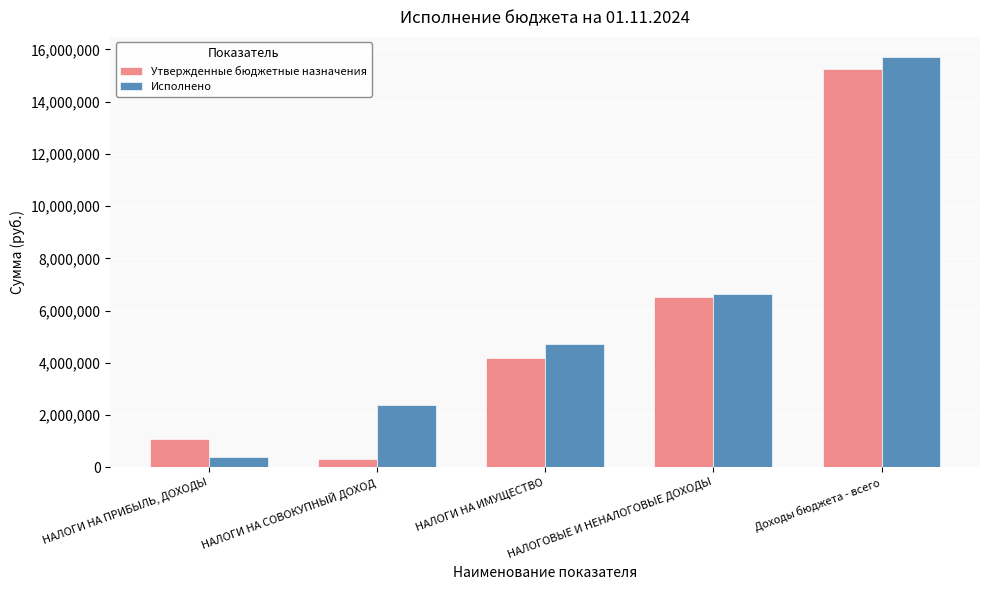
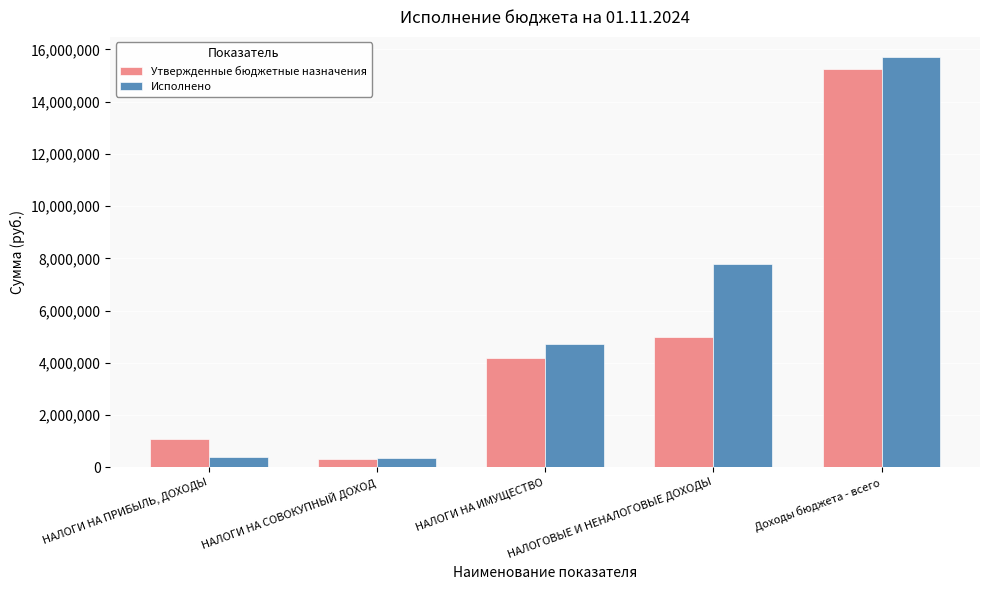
Исполнено, НАЛОГИ НА СОВОКУПНЫЙ ДОХОД: 2,400,000 -> 400,000
Утвержденные бюджетные назначения, НАЛОГОВЫЕ И НЕНАЛОГОВЫЕ ДОХОДЫ: 6,500,000 -> 5,000,000
Исполнено, НАЛОГОВЫЕ И НЕНАЛОГОВЫЕ ДОХОДЫ: 6,600,000 -> 7,800,000
